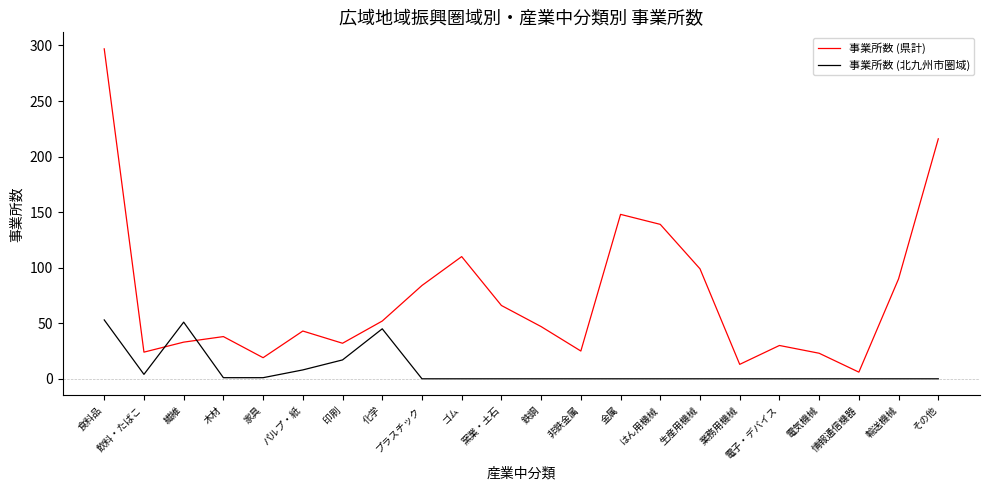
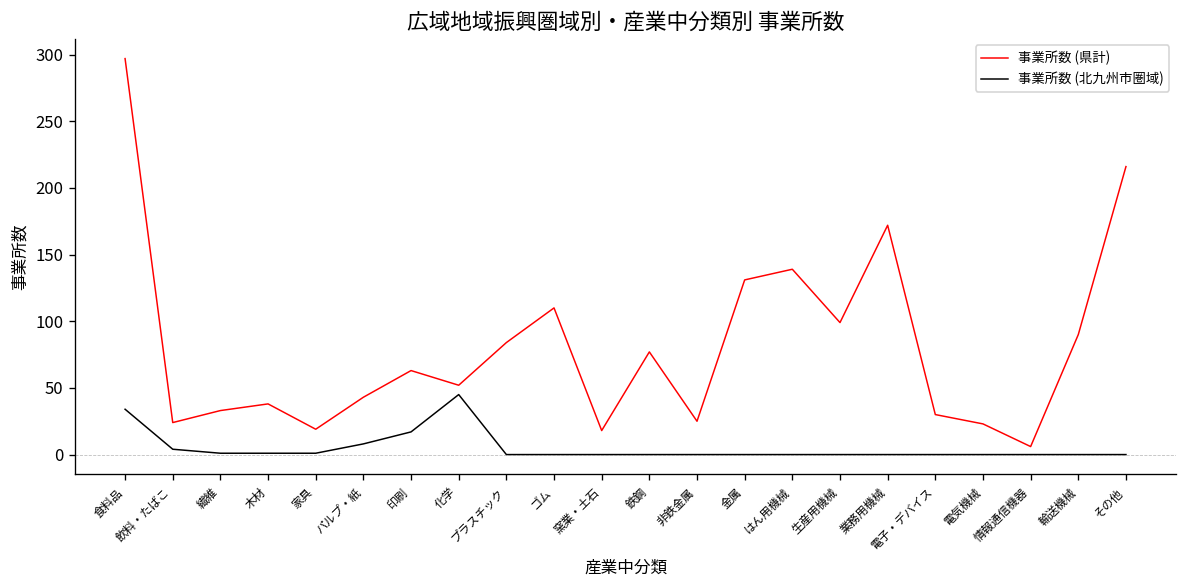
事業所数 (北九州市圏域), 食料品: 53 -> 34
事業所数 (北九州市圏域), 繊維: 51 -> 1
事業所数 (県計), 印刷: 32 -> 63
事業所数 (県計), 窯業・土石: 66 -> 18
事業所数 (県計), 鉄鋼: 47 -> 77
事業所数 (県計), 金属: 148 -> 131
事業所数 (県計), 業務用機械: 13 -> 172
